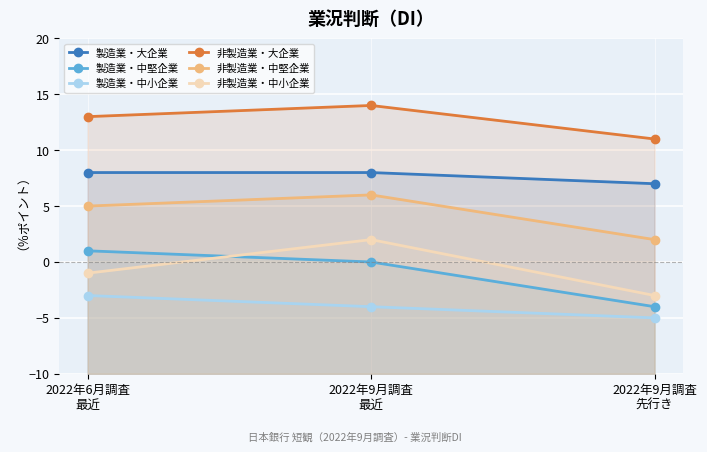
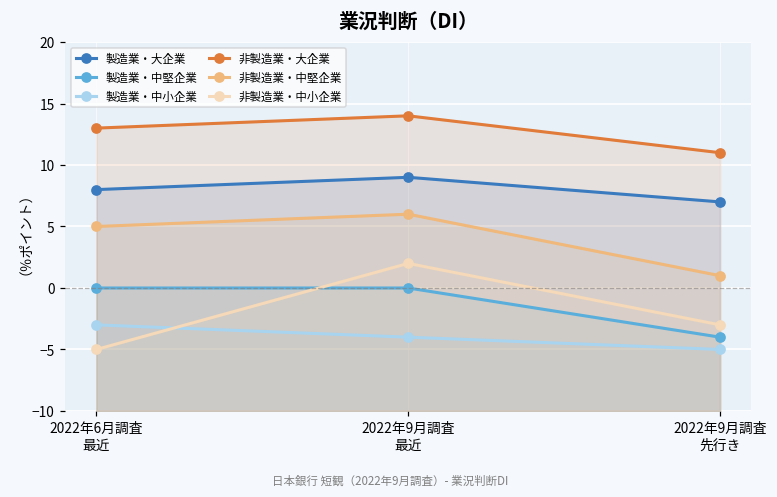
製造業・中堅企業, 2022年6月調査 最近: 1 -> 0
非製造業・中小企業, 2022年6月調査 最近: -1 -> -5
製造業・大企業, 2022年9月調査 最近: 8 -> 9
非製造業・中堅企業, 2022年9月調査 先行き: 2 -> 1
